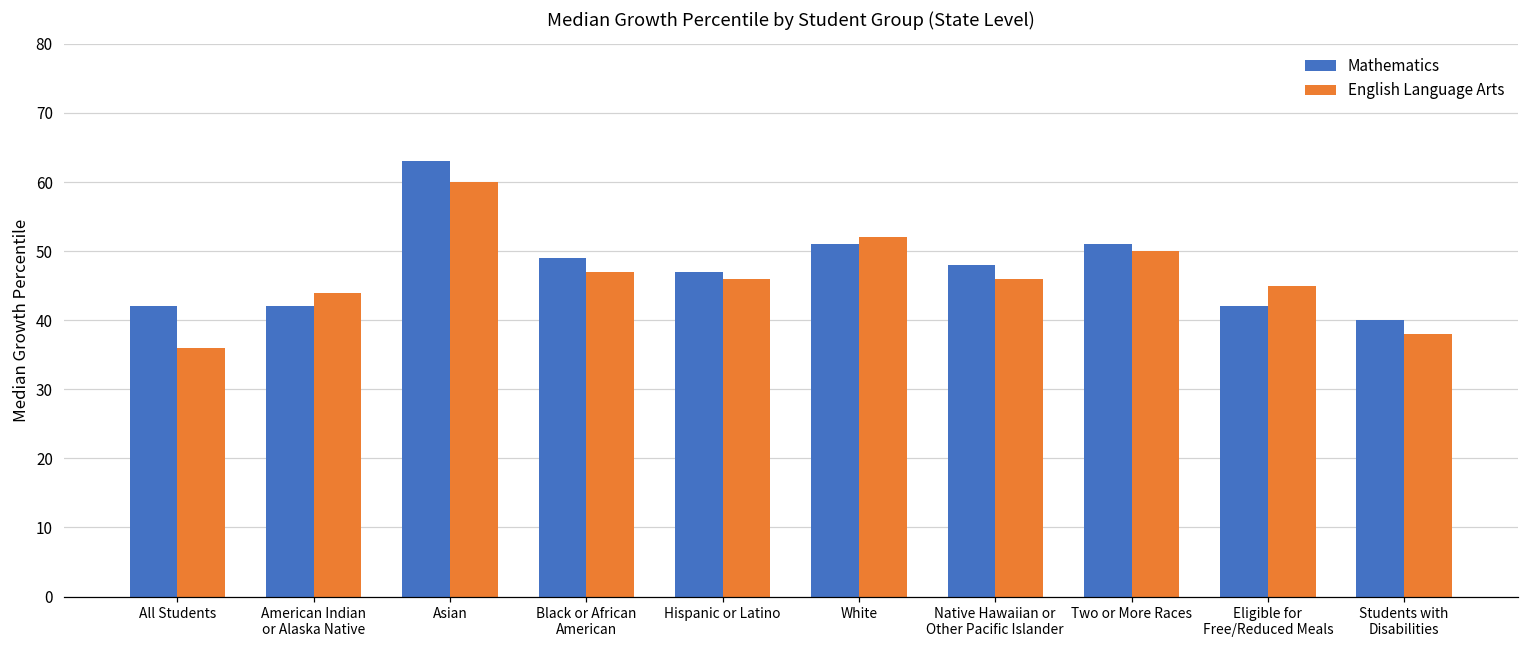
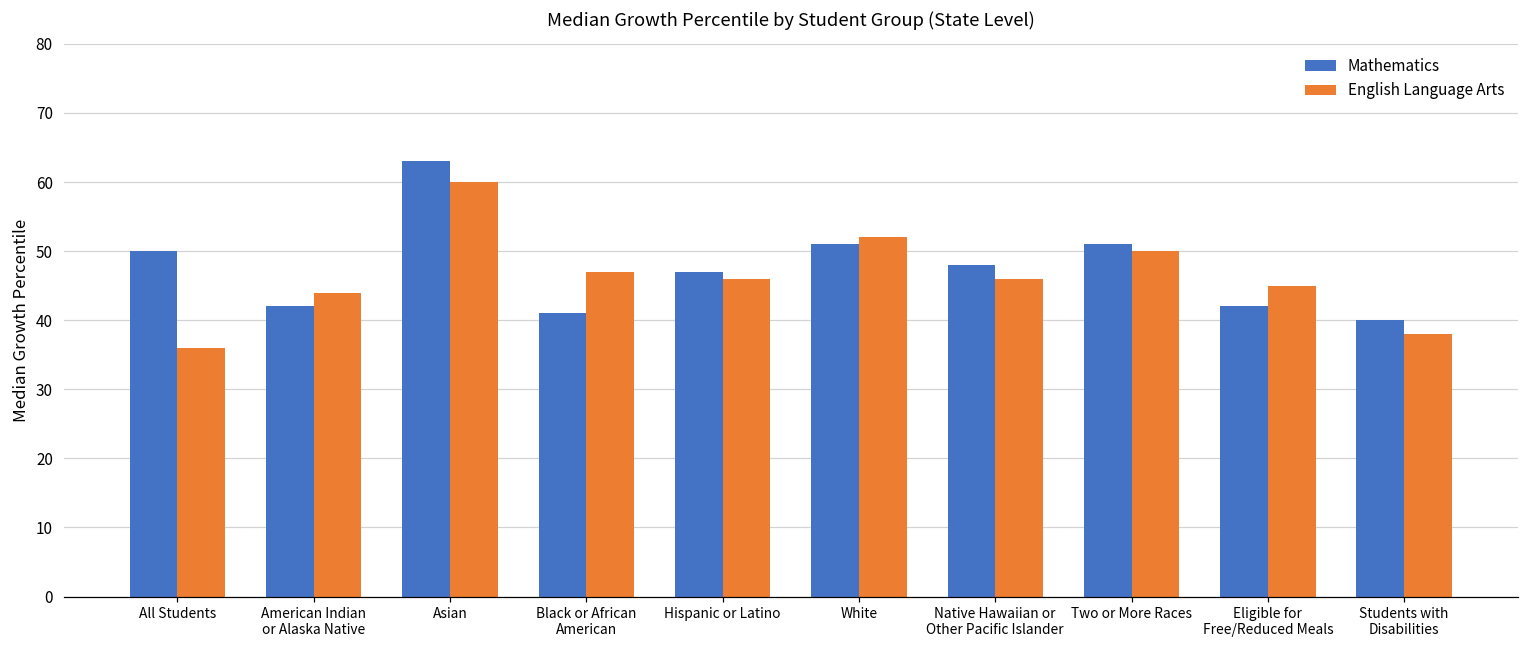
Mathematics, All Students: 42 -> 50
Mathematics, Black or African American: 49 -> 41
